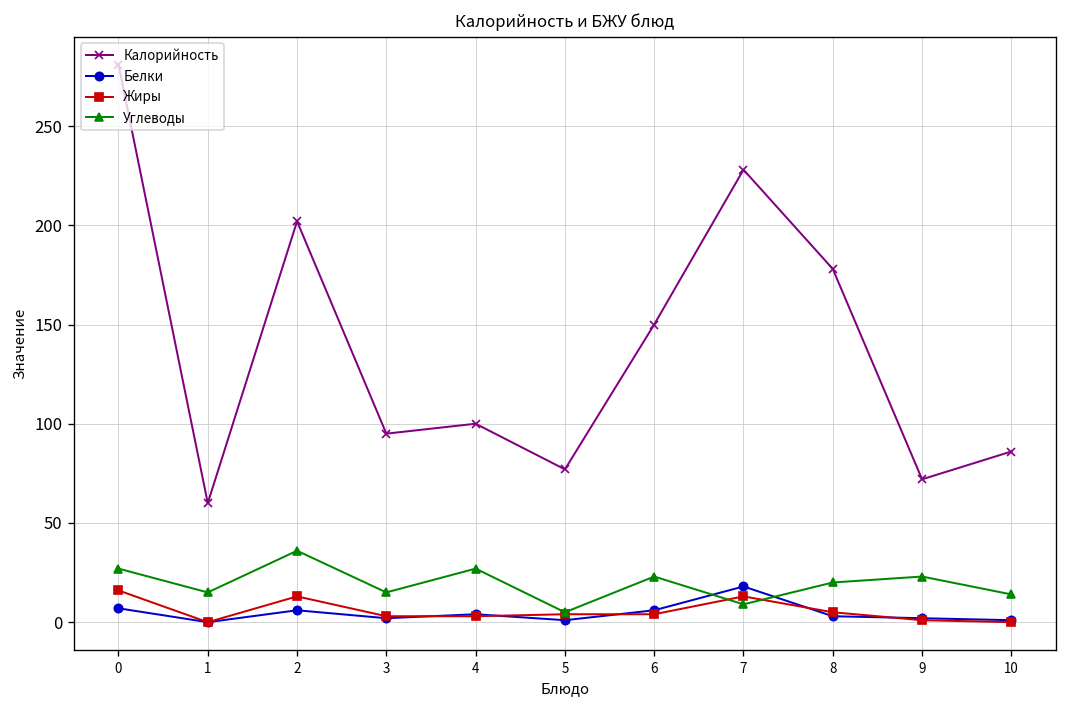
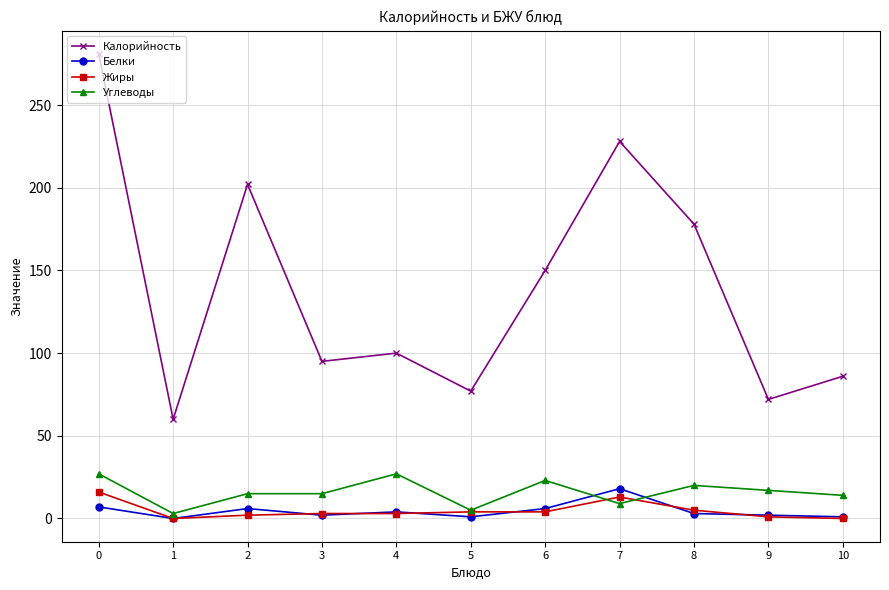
Углеводы, 1: 15 -> 3
Жиры, 2: 13 -> 2
Углеводы, 2: 36 -> 15
Углеводы, 9: 23 -> 17
